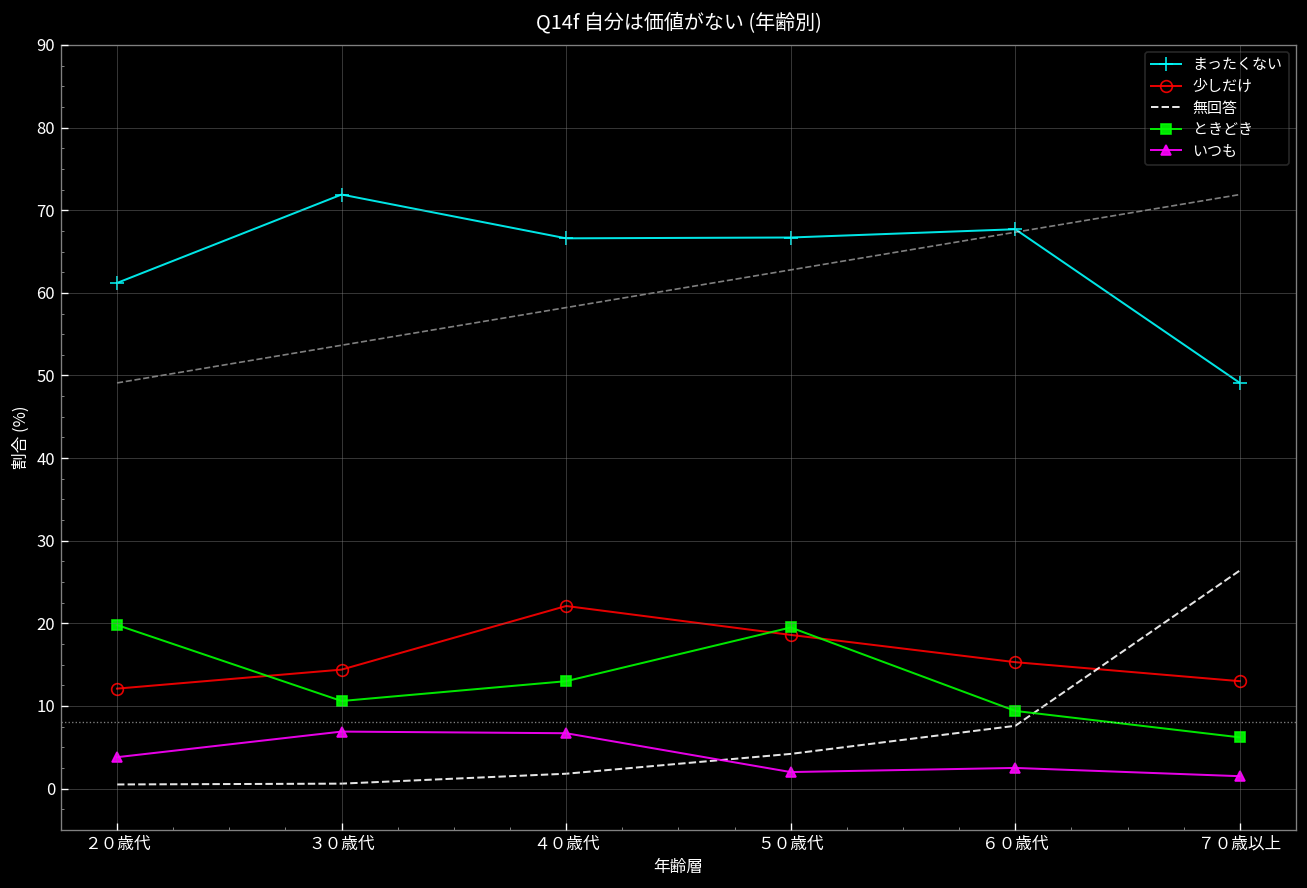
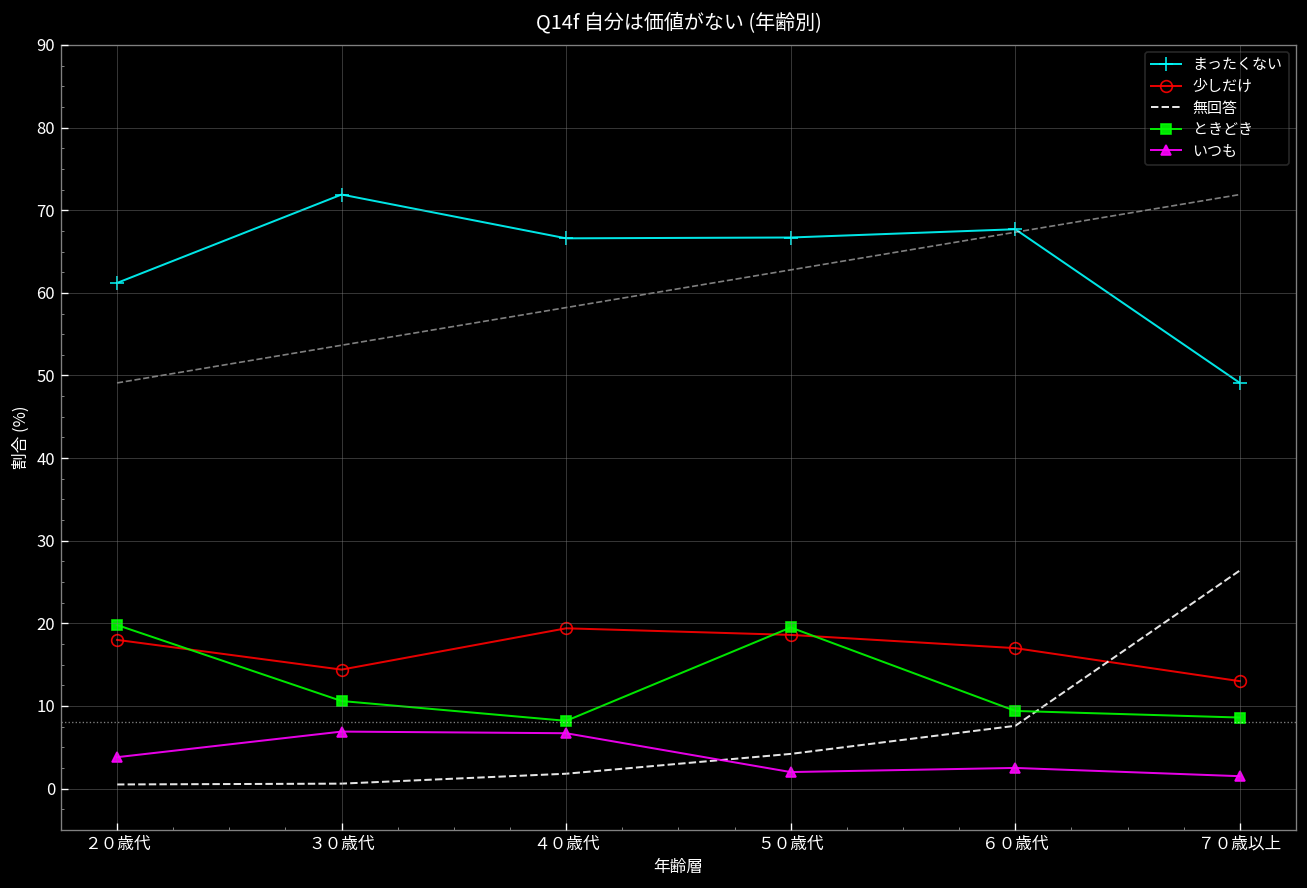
少しだけ, ２０歳代: 12 -> 18
少しだけ, ４０歳代: 22 -> 19
ときどき, ４０歳代: 13 -> 8
少しだけ, ６０歳代: 15 -> 17
ときどき, ７０歳以上: 6 -> 9
